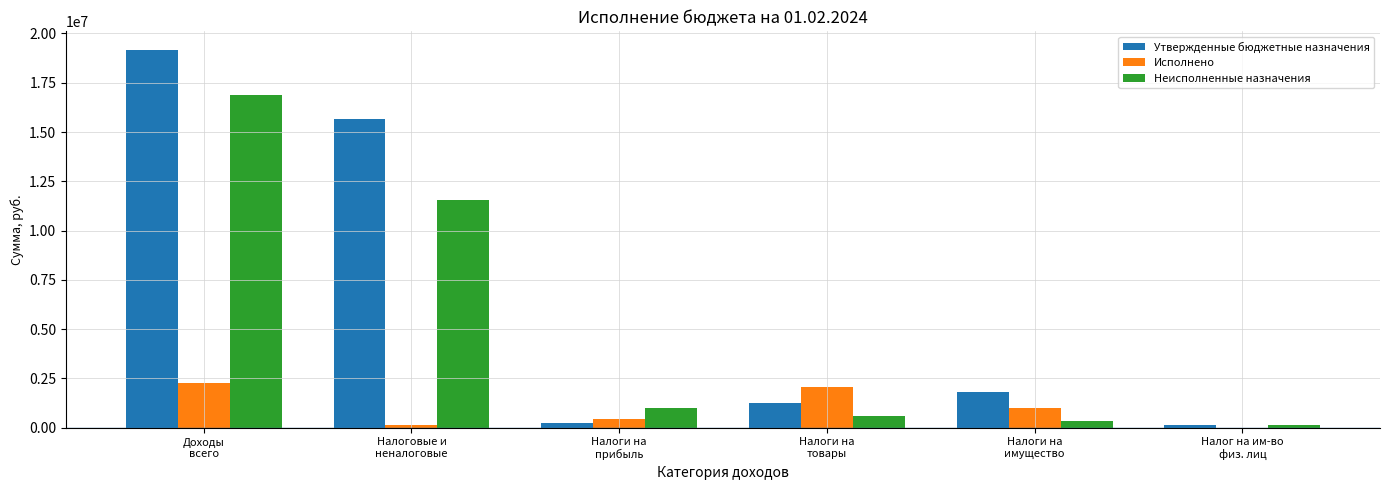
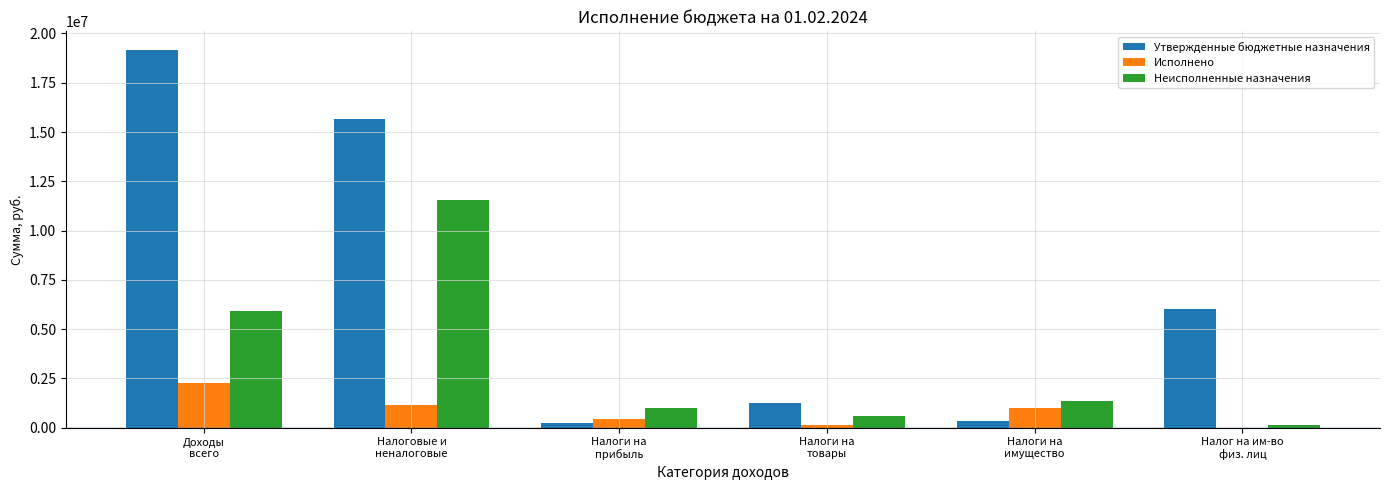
Неисполненные назначения, Доходы всего: 16900000 -> 5900000
Исполнено, Налоговые и неналоговые: 100000 -> 1200000
Исполнено, Налоги на товары: 2100000 -> 100000
Утвержденные бюджетные назначения, Налоги на имущество: 1800000 -> 300000
Неисполненные назначения, Налоги на имущество: 300000 -> 1400000
Утвержденные бюджетные назначения, Налог на им-во физ. лиц: 100000 -> 6000000
